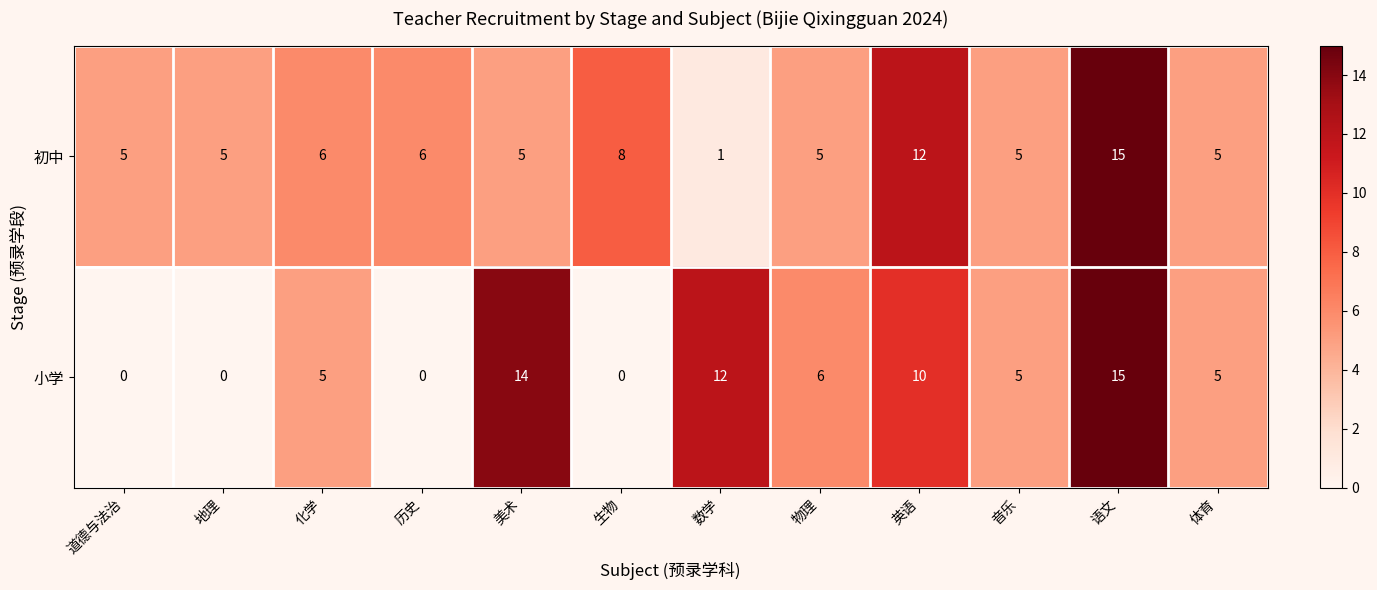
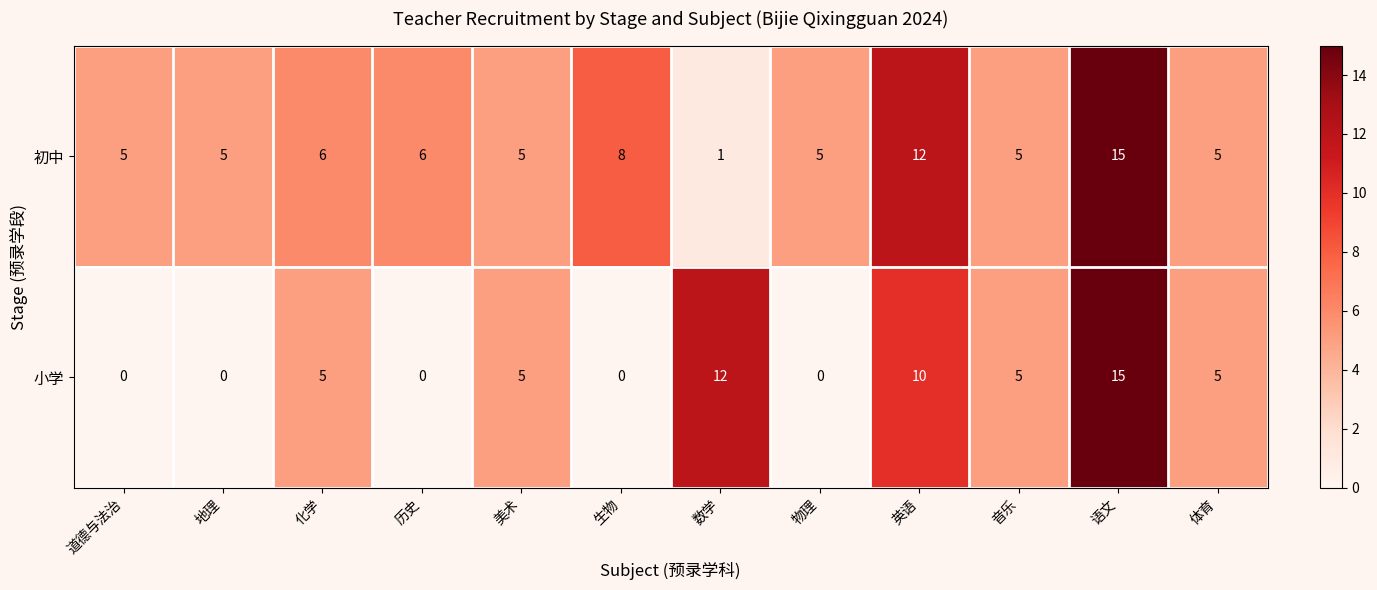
小学, 美术: 14 -> 5
小学, 物理: 6 -> 0
